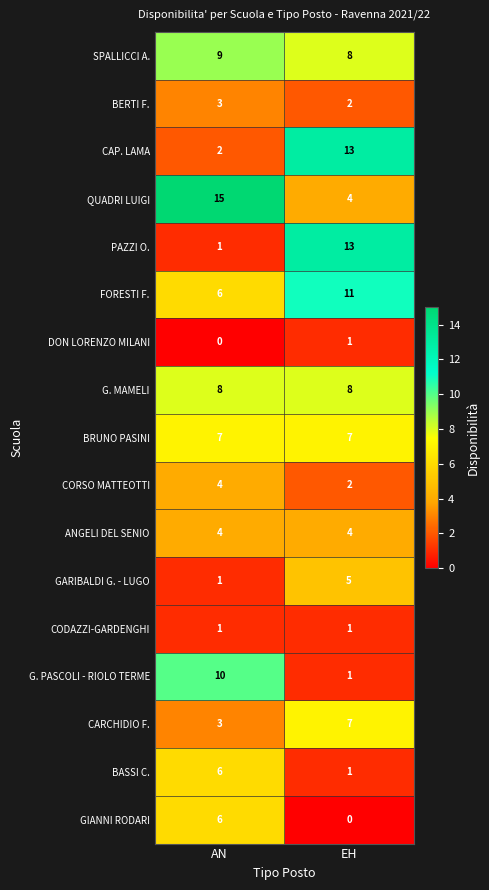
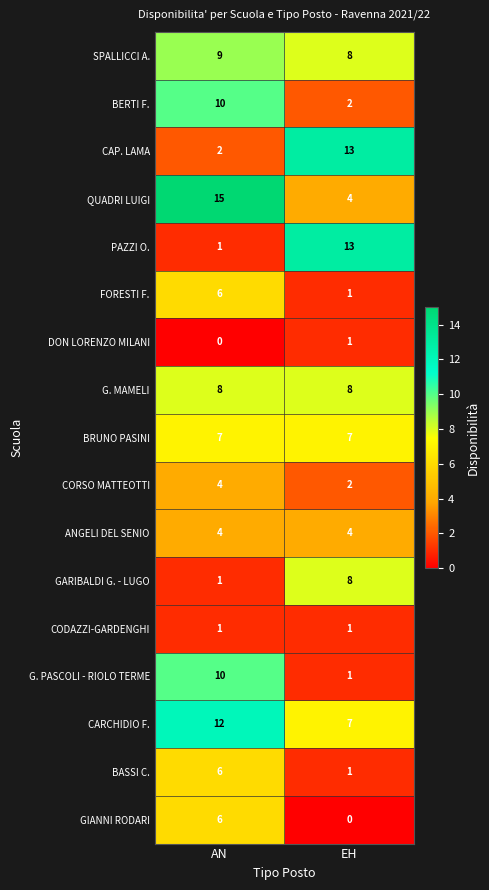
BERTI F., AN: 3 -> 10
FORESTI F., EH: 11 -> 1
GARIBALDI G. - LUGO, EH: 5 -> 8
CARCHIDIO F., AN: 3 -> 12
